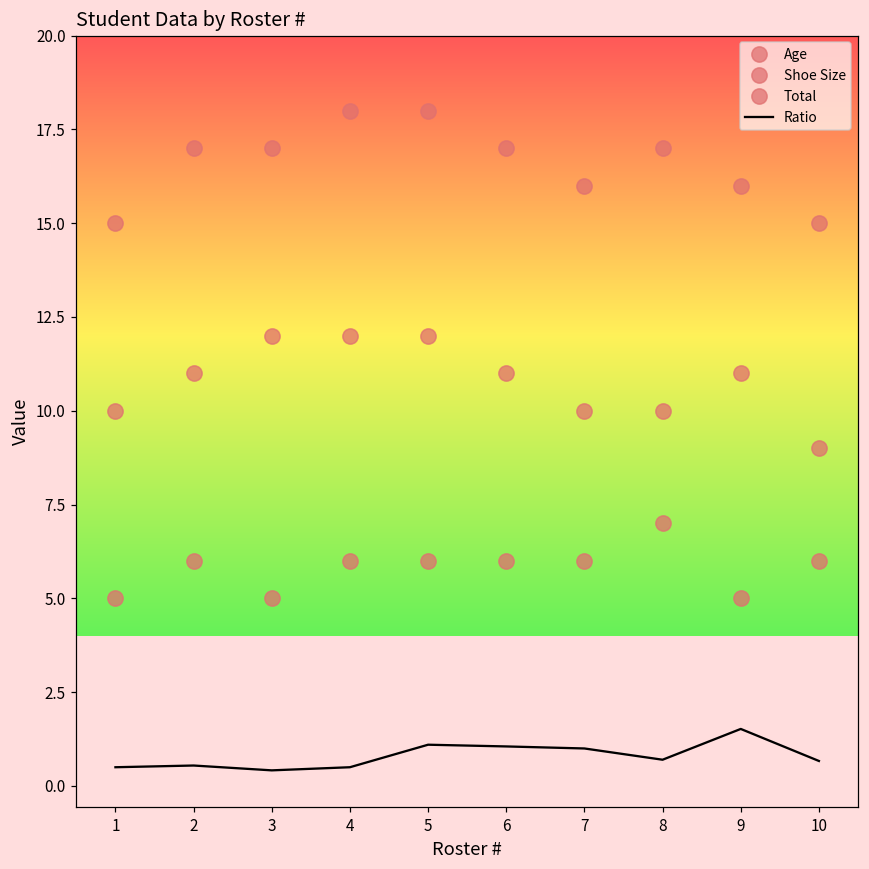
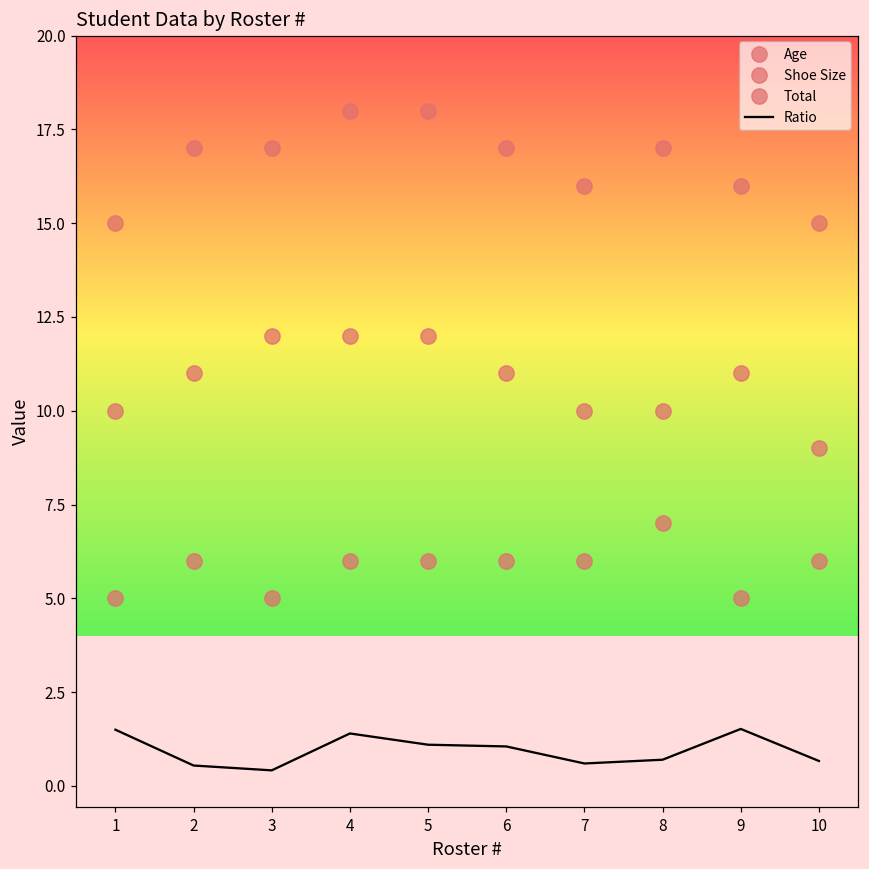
Ratio, 1: 0.5 -> 1.5
Ratio, 4: 0.5 -> 1.4
Ratio, 7: 1.0 -> 0.6
